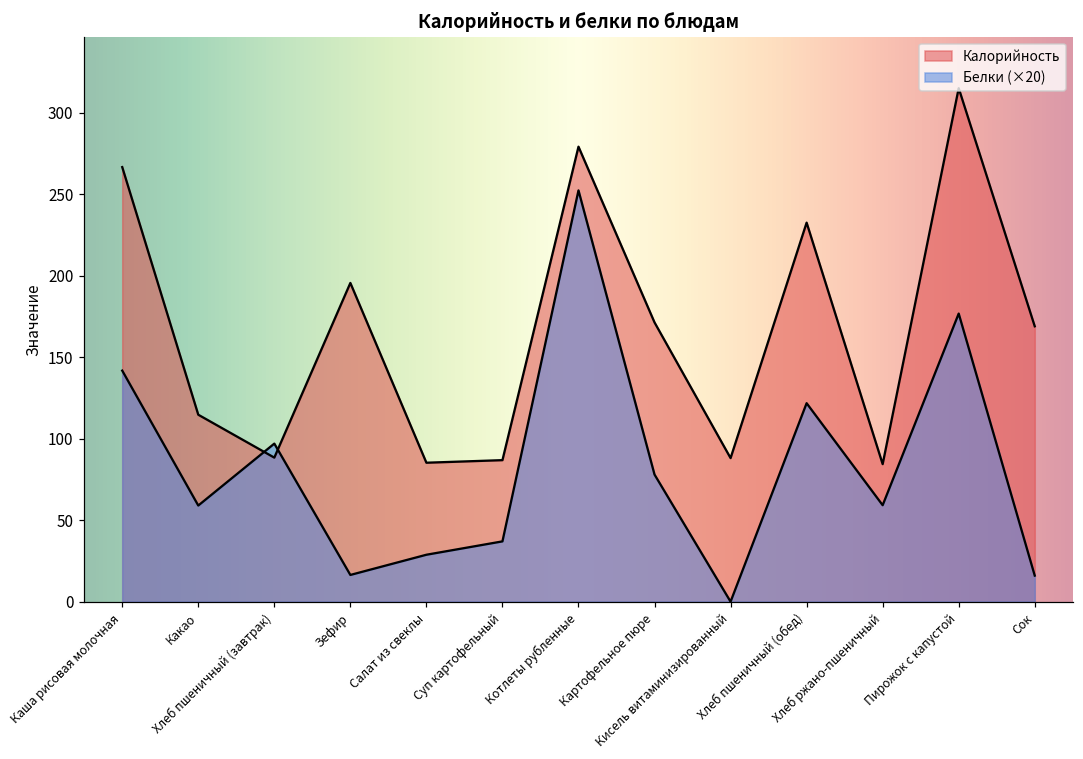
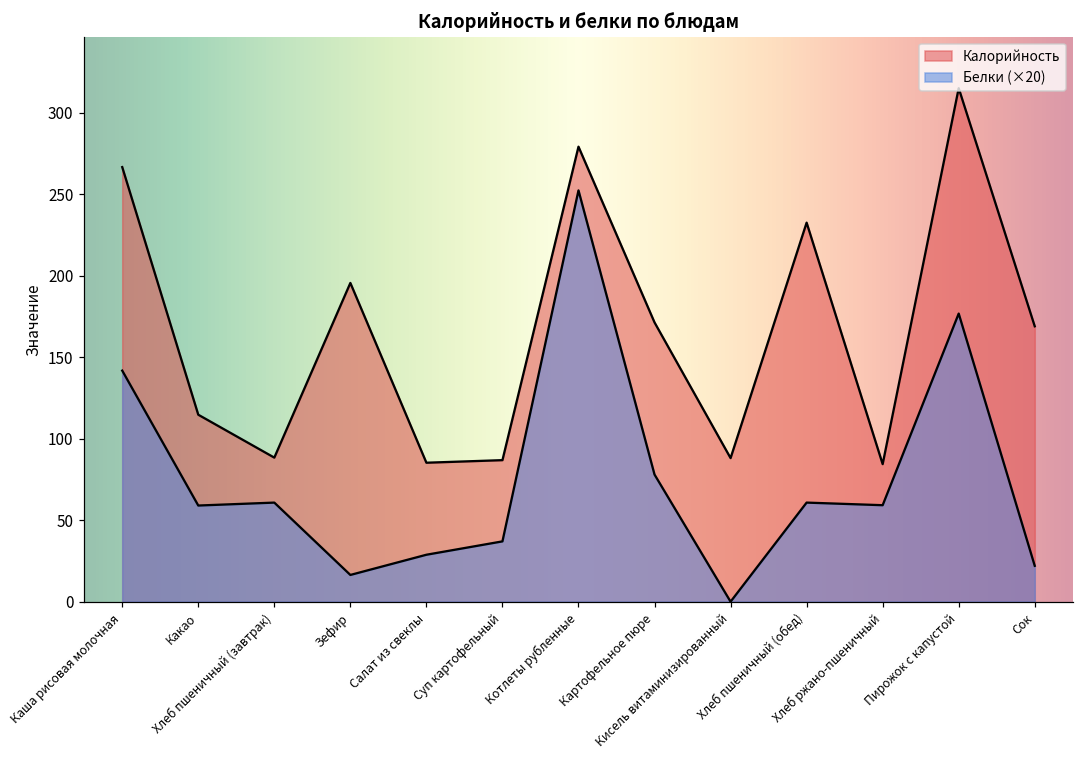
Белки (×20), Хлеб пшеничный (завтрак): 97 -> 61
Белки (×20), Хлеб пшеничный (обед): 122 -> 61
Белки (×20), Сок: 16 -> 22
